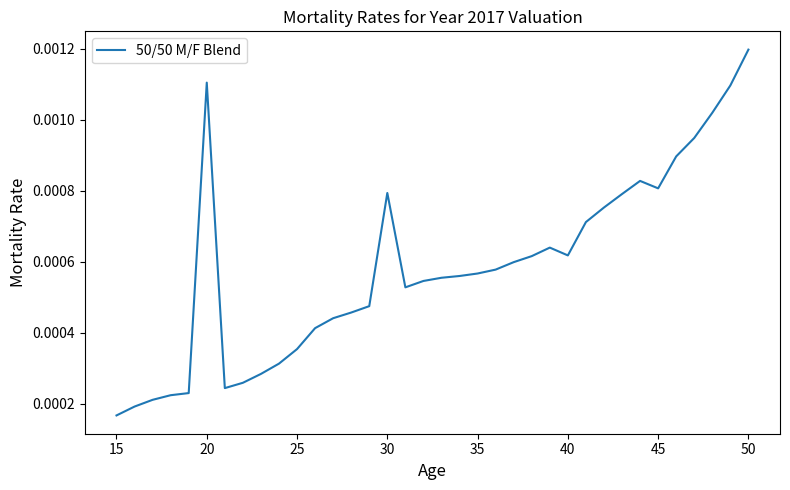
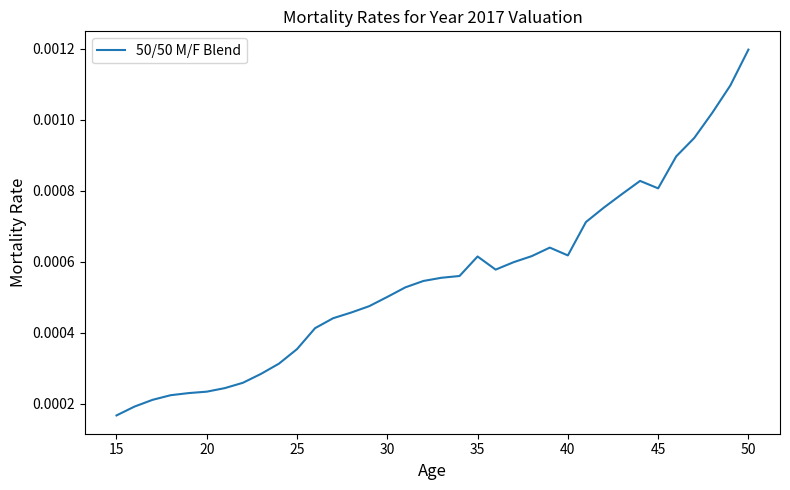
20: 0.00111 -> 0.00023
30: 0.00079 -> 0.00050
35: 0.00057 -> 0.00062
